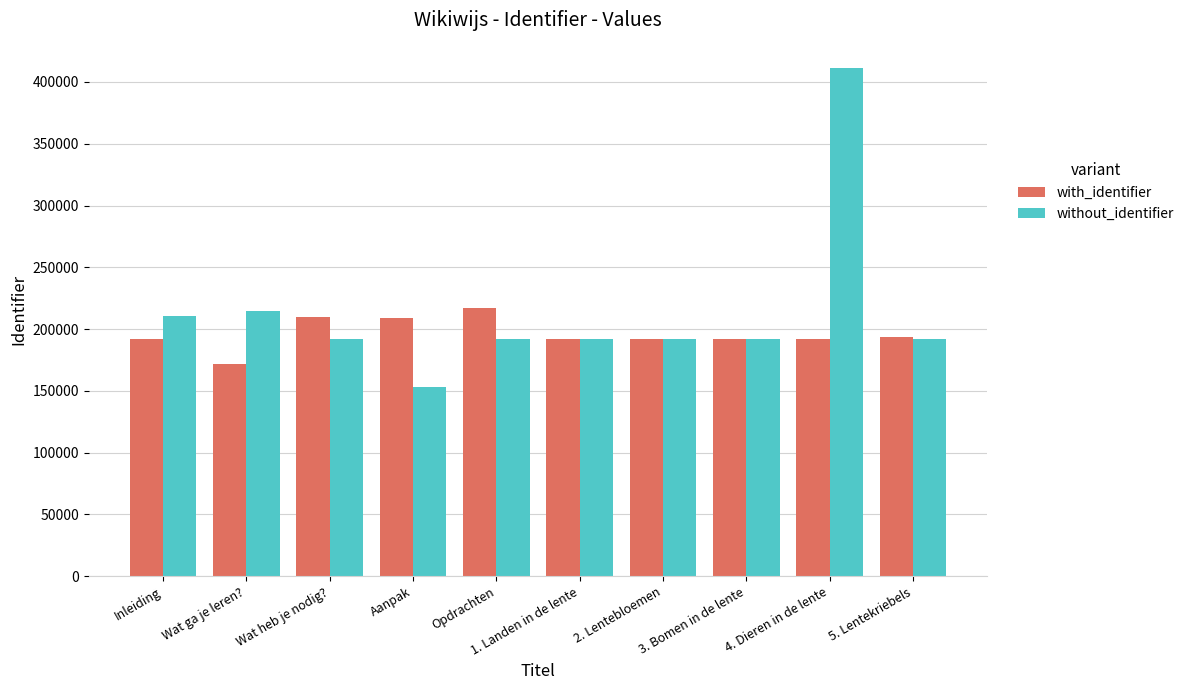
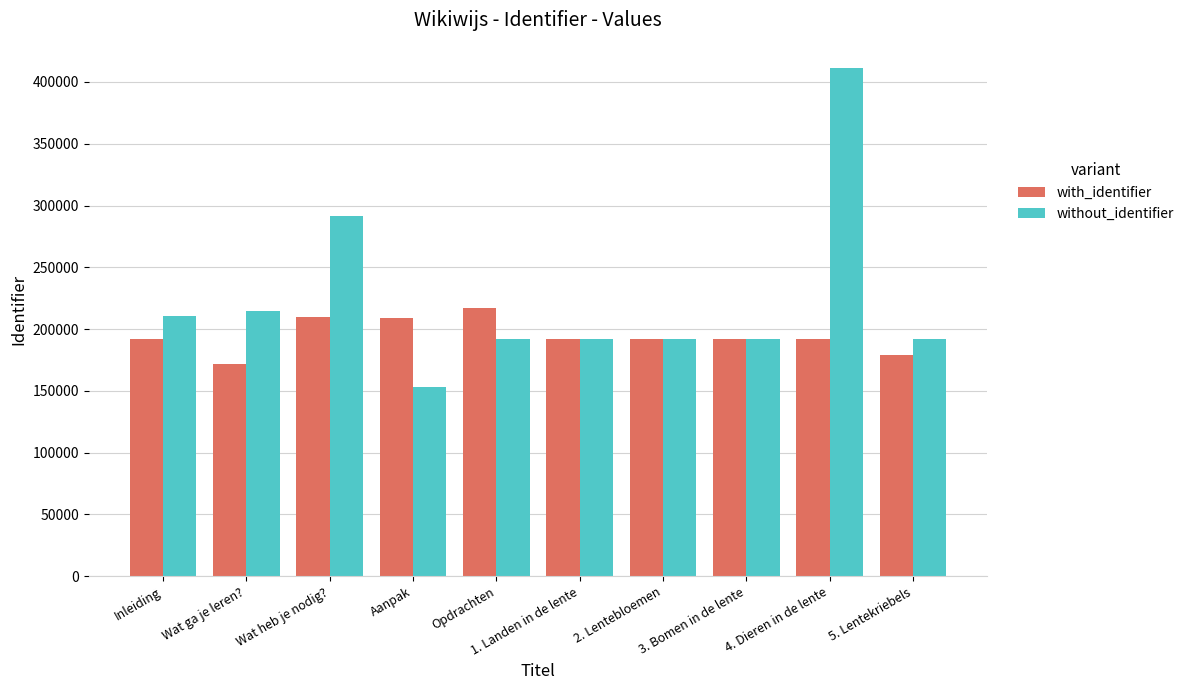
without_identifier, Wat heb je nodig?: 192000 -> 292000
with_identifier, 5. Lentekriebels: 194000 -> 179000
